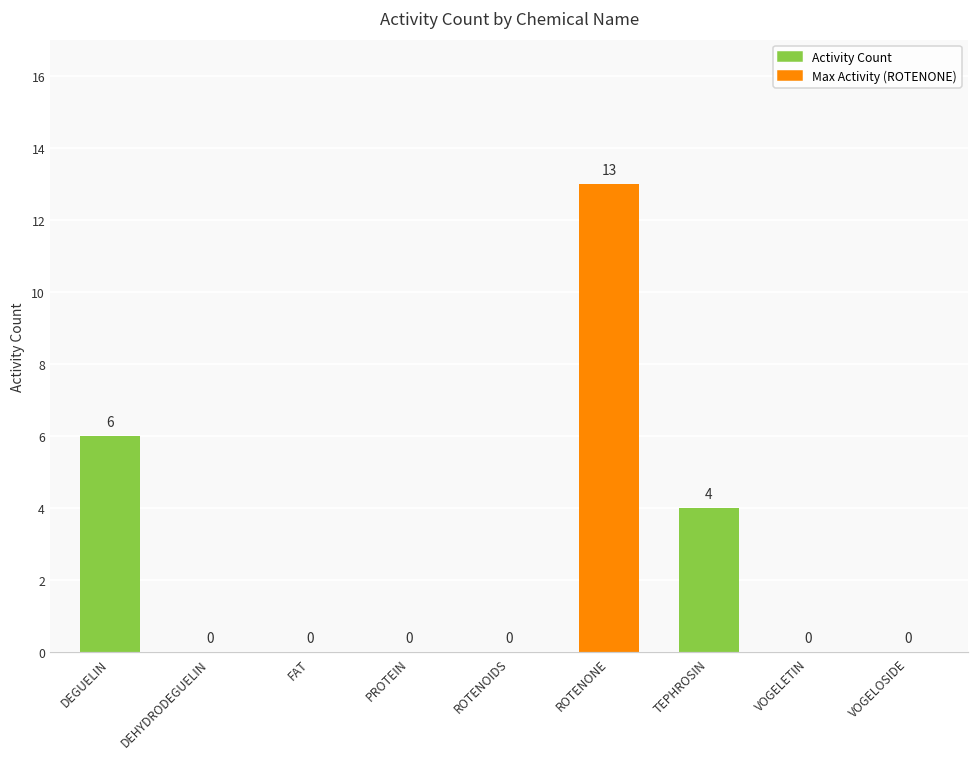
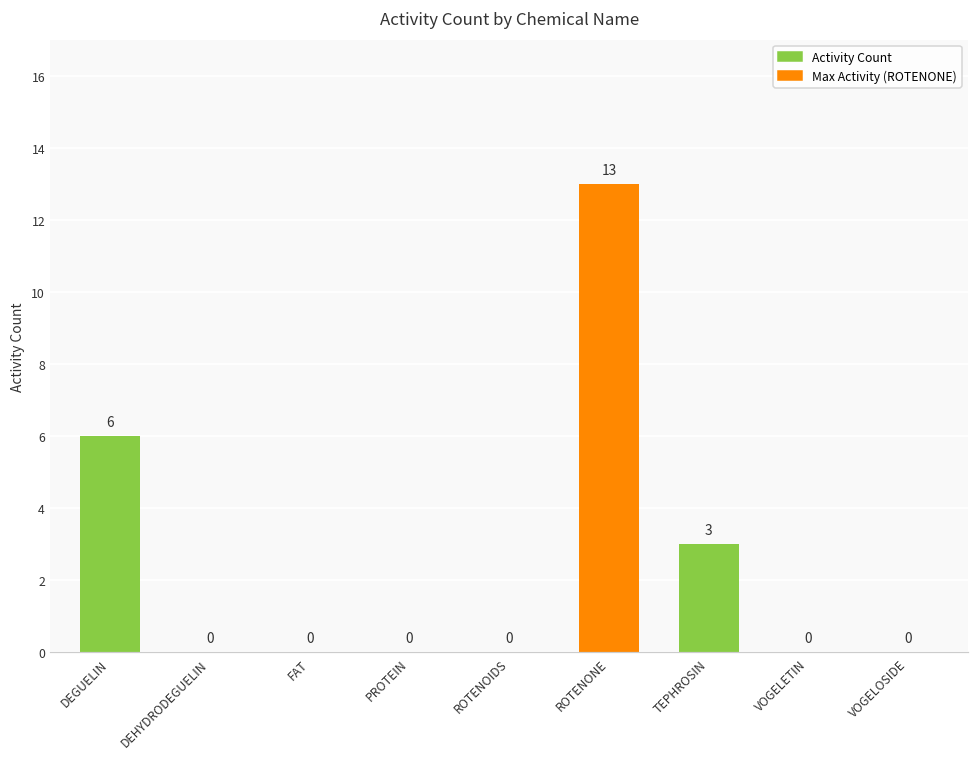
TEPHROSIN: 4 -> 3
